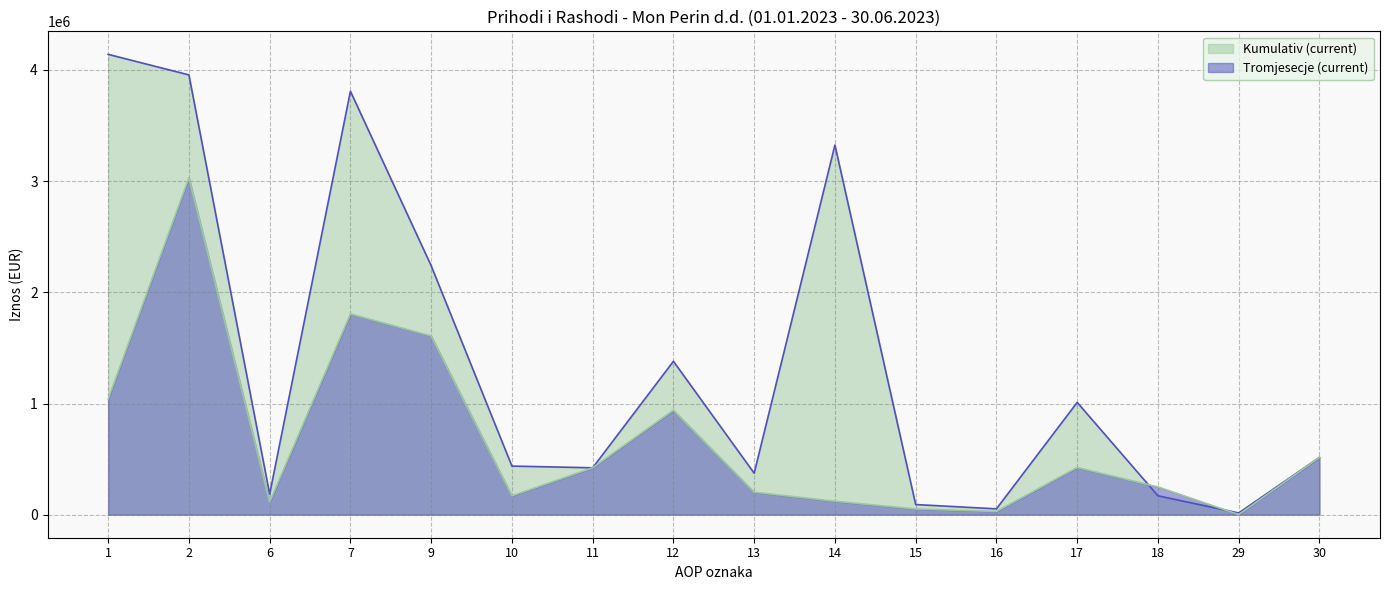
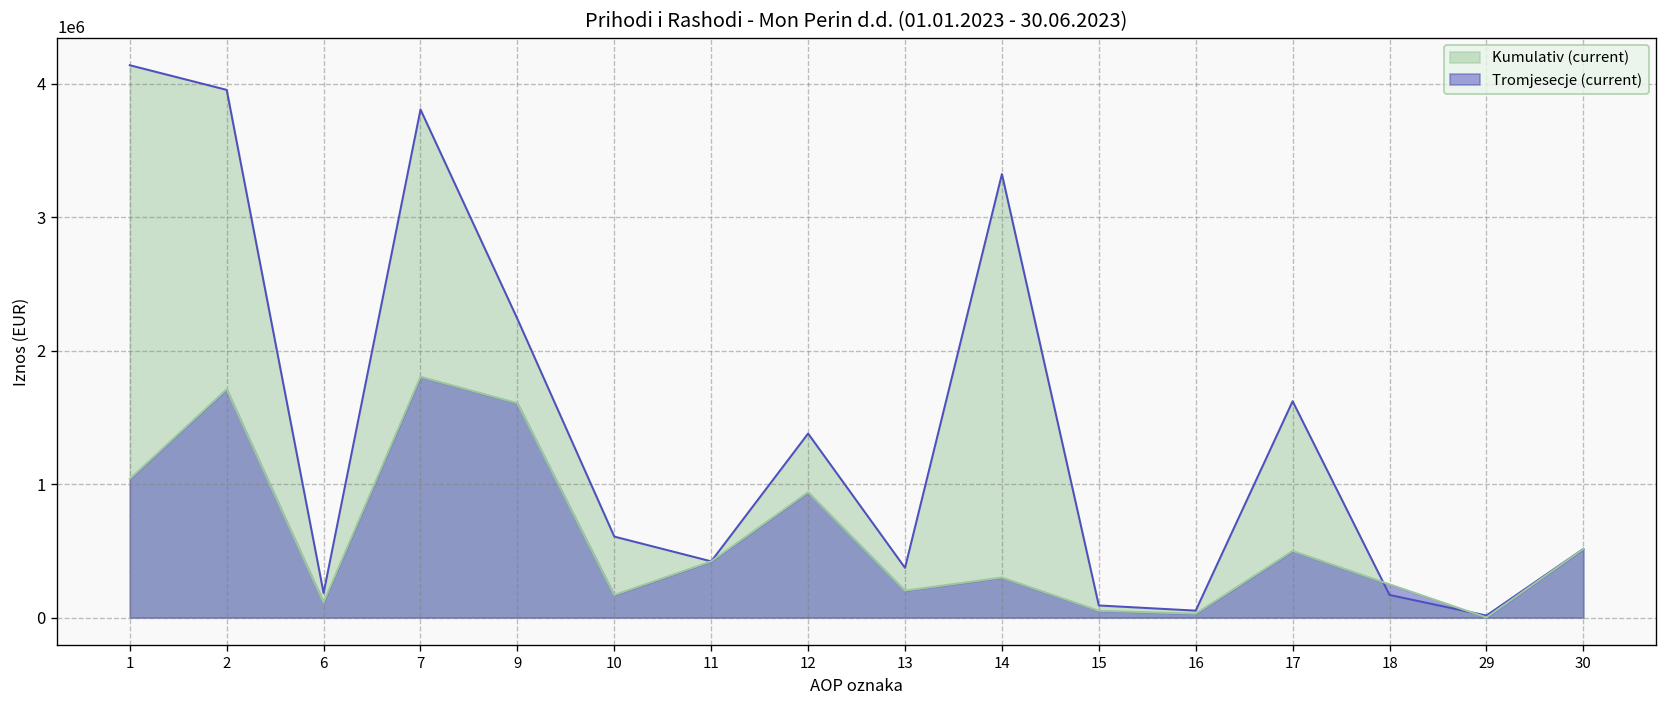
Tromjesecje (current), 2: 3030000 -> 1710000
Kumulativ (current), 10: 440000 -> 610000
Tromjesecje (current), 14: 120000 -> 300000
Kumulativ (current), 17: 1010000 -> 1620000
Tromjesecje (current), 17: 420000 -> 500000
